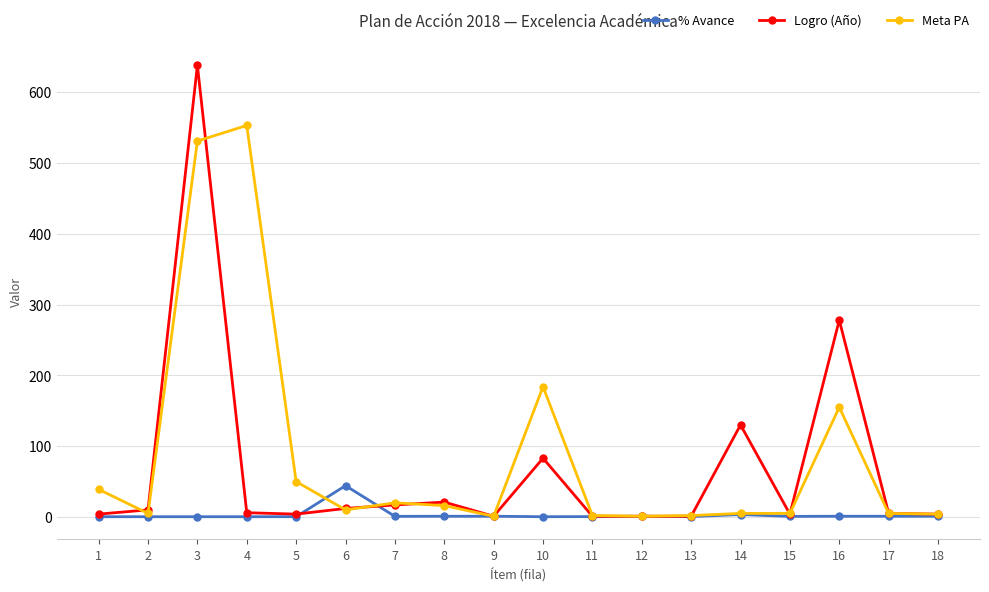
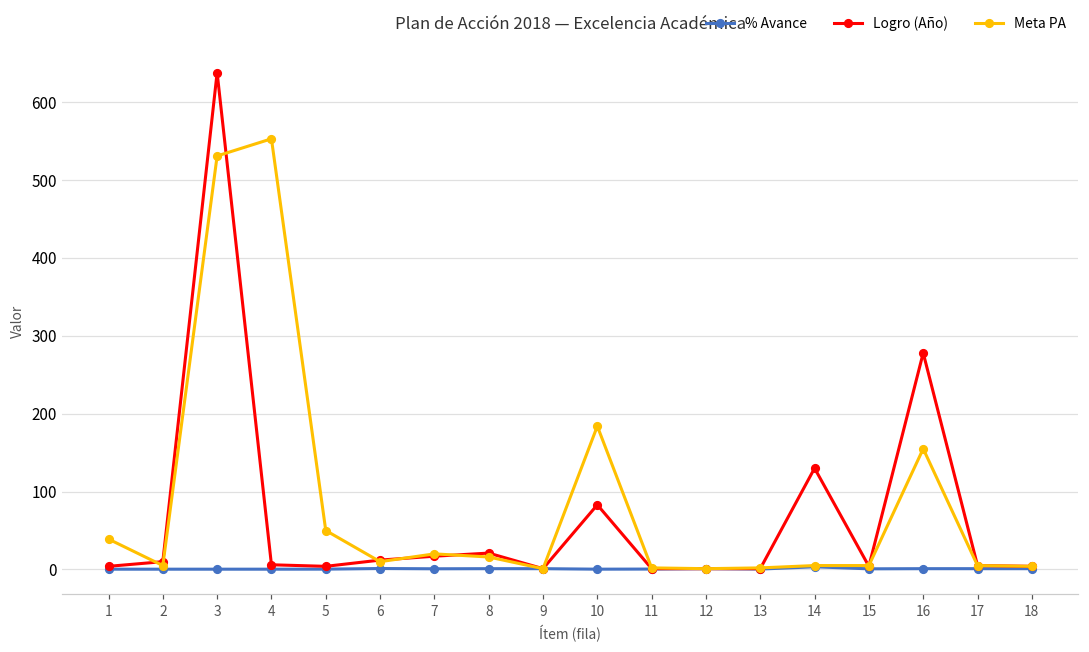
% Avance, 6: 40 -> 0
